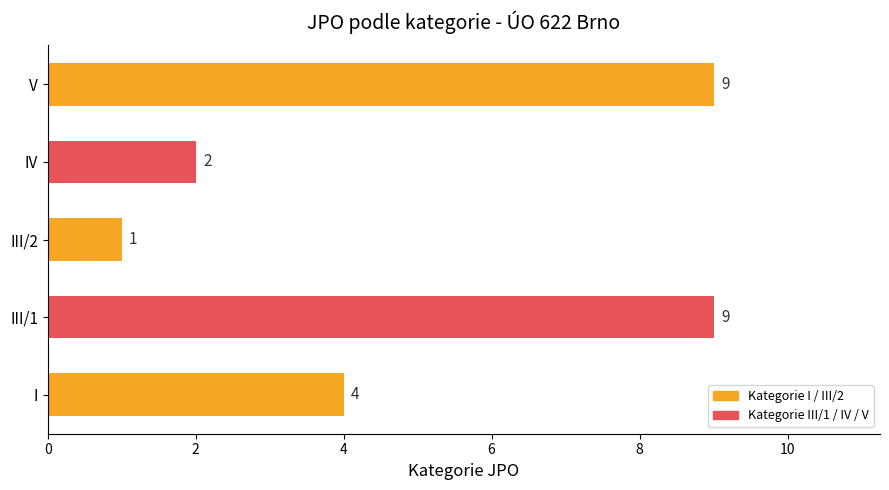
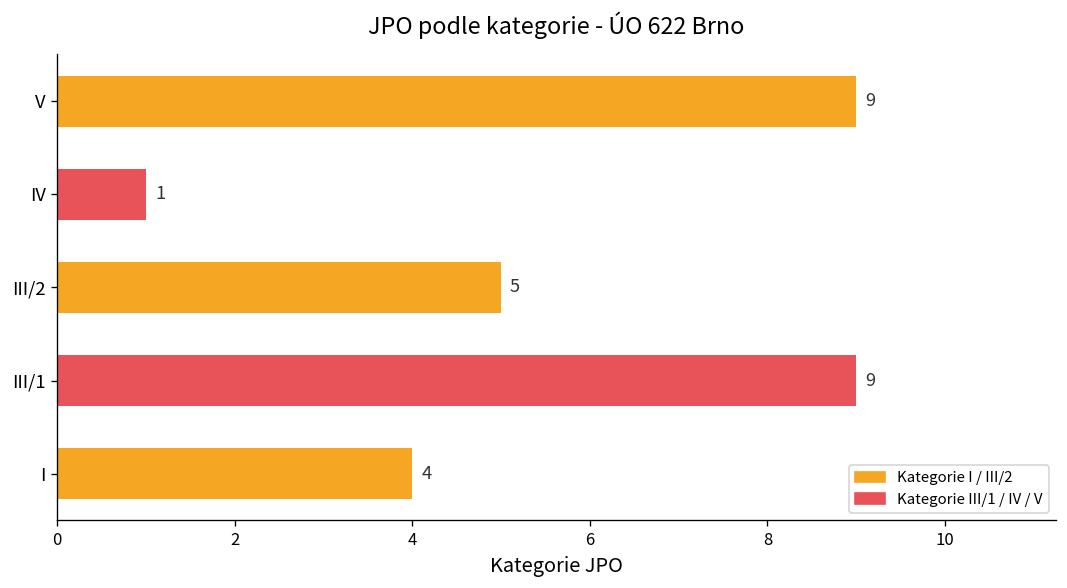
IV: 2 -> 1
III/2: 1 -> 5
